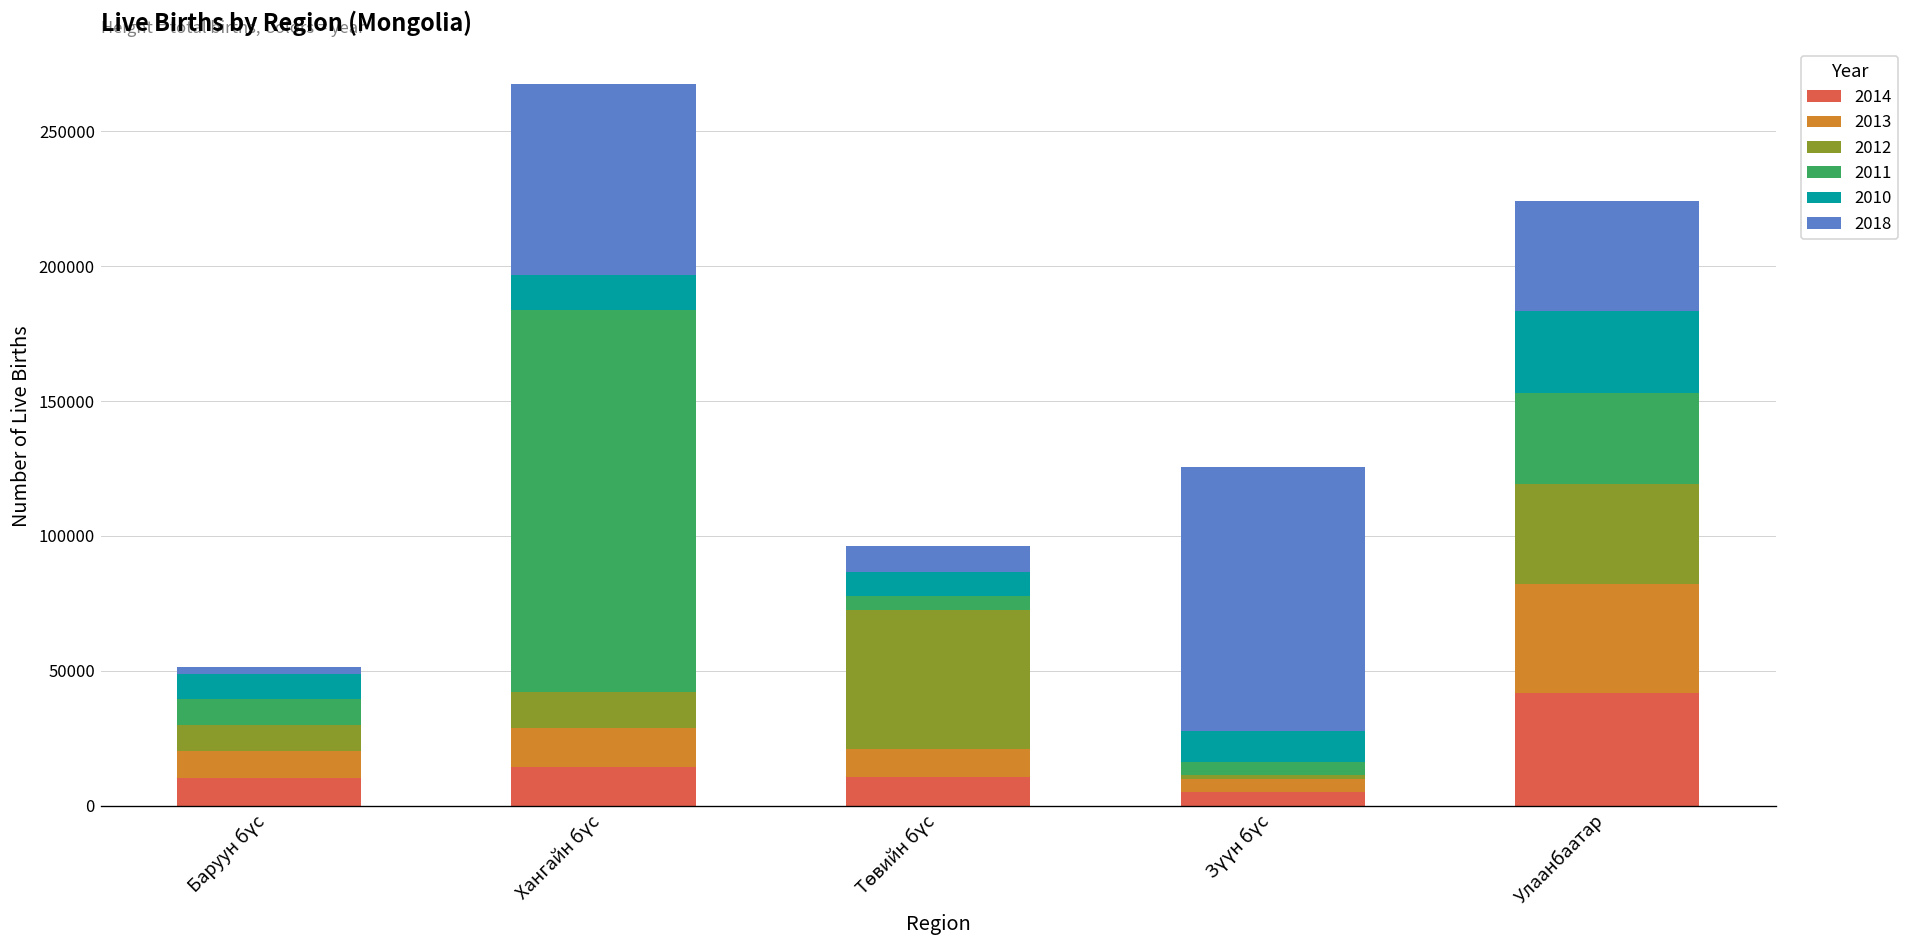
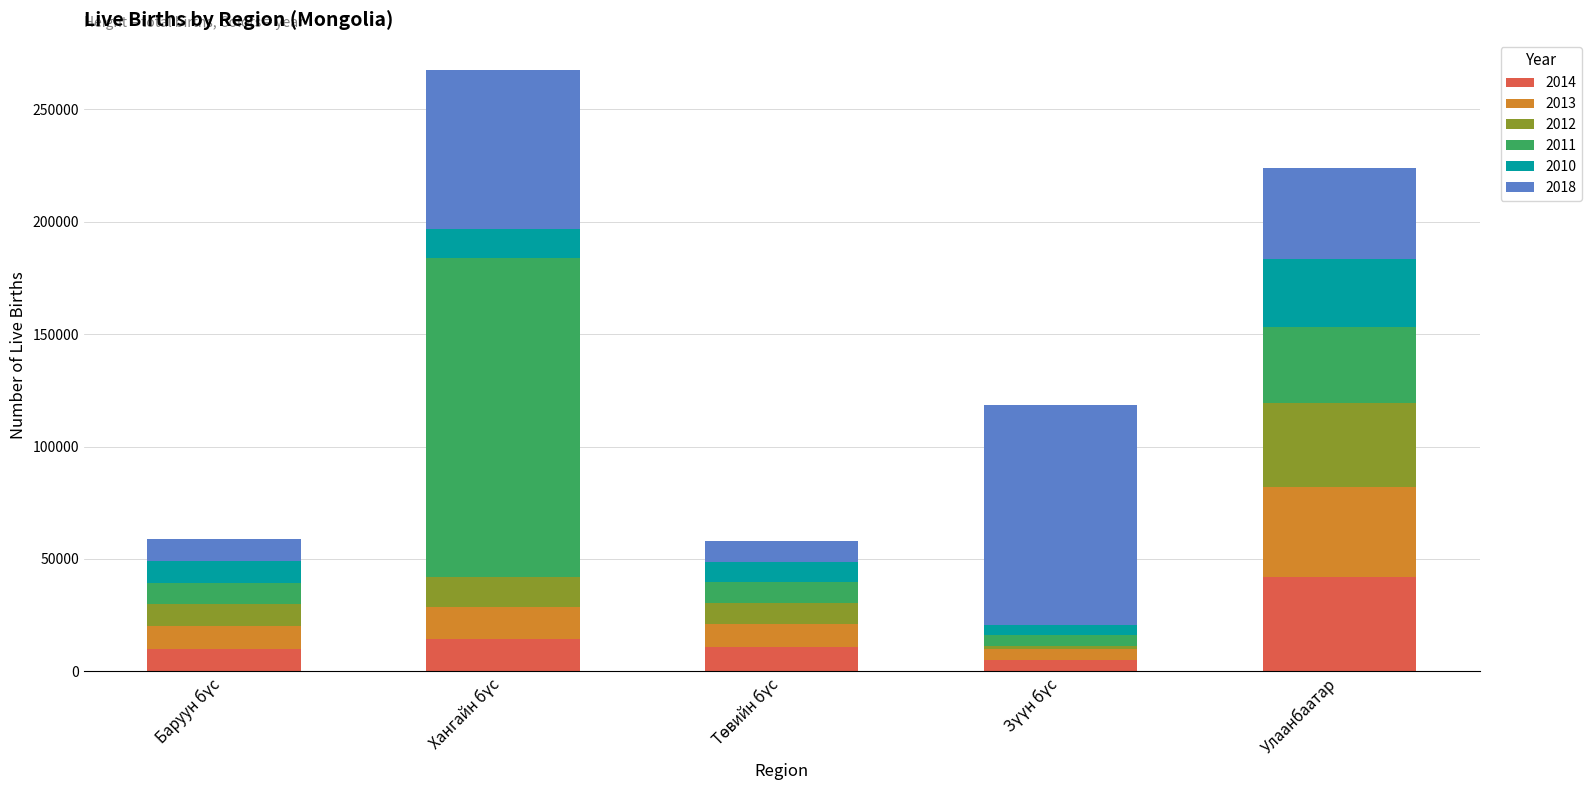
2018, Баруун бүс: 3000 -> 10000
2012, Төвийн бүс: 52000 -> 10000
2011, Төвийн бүс: 5000 -> 9000
2010, Зүүн бүс: 12000 -> 4000
